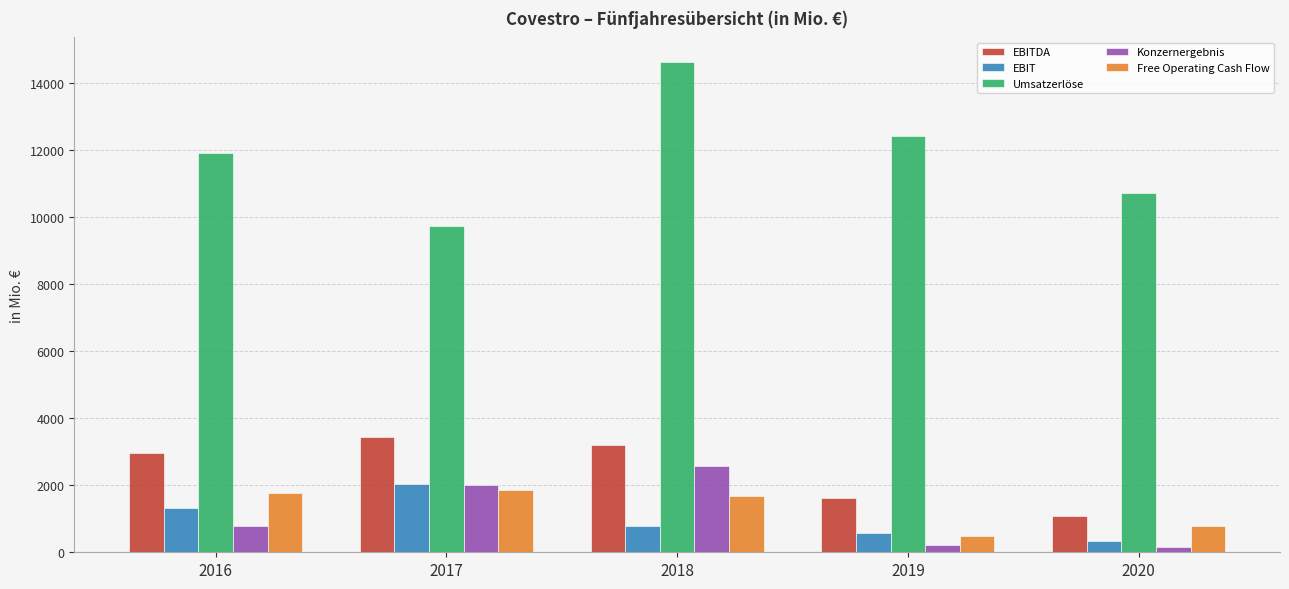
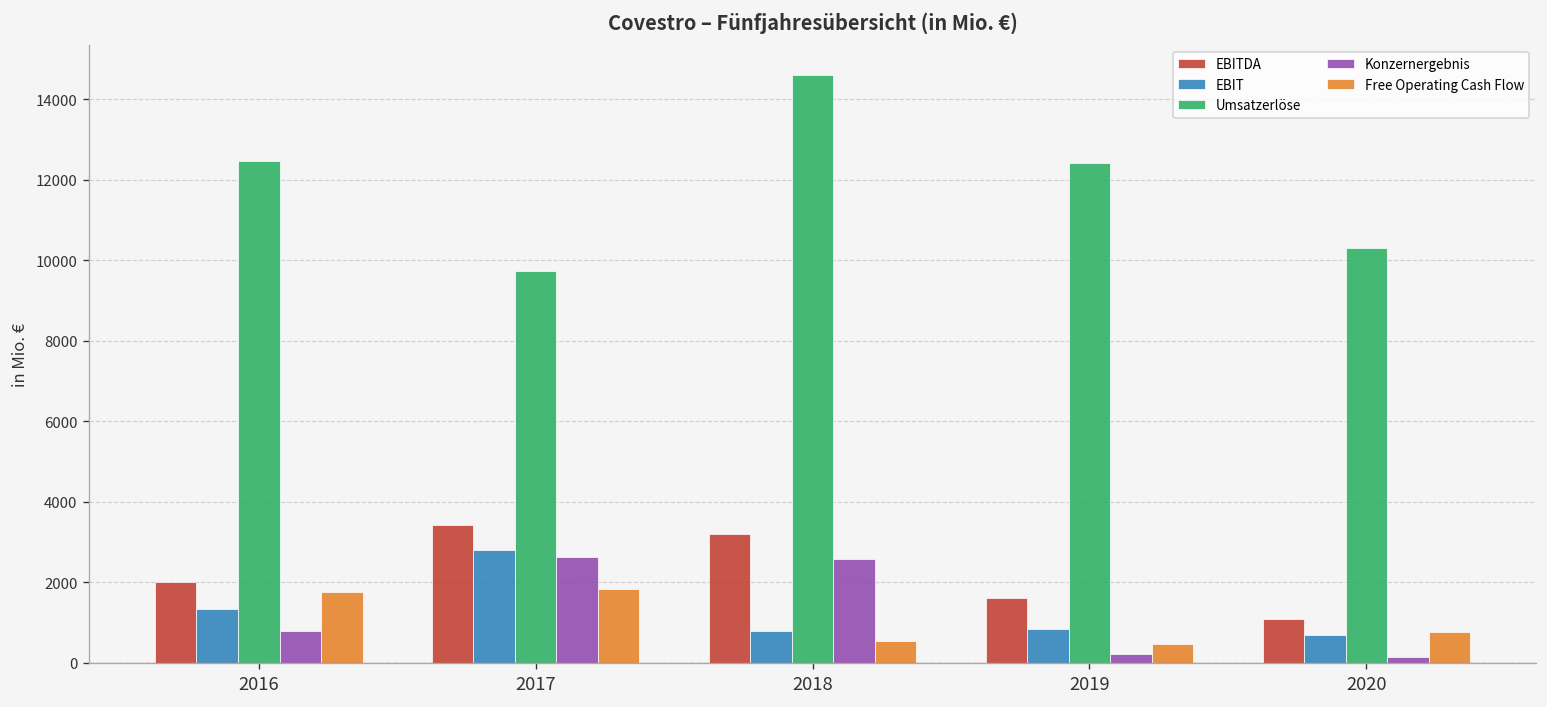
EBITDA, 2016: 3000 -> 2000
Umsatzerlöse, 2016: 11900 -> 12500
EBIT, 2017: 2000 -> 2800
Konzernergebnis, 2017: 2000 -> 2600
Free Operating Cash Flow, 2018: 1700 -> 500
EBIT, 2019: 600 -> 900
EBIT, 2020: 300 -> 700
Umsatzerlöse, 2020: 10700 -> 10300
